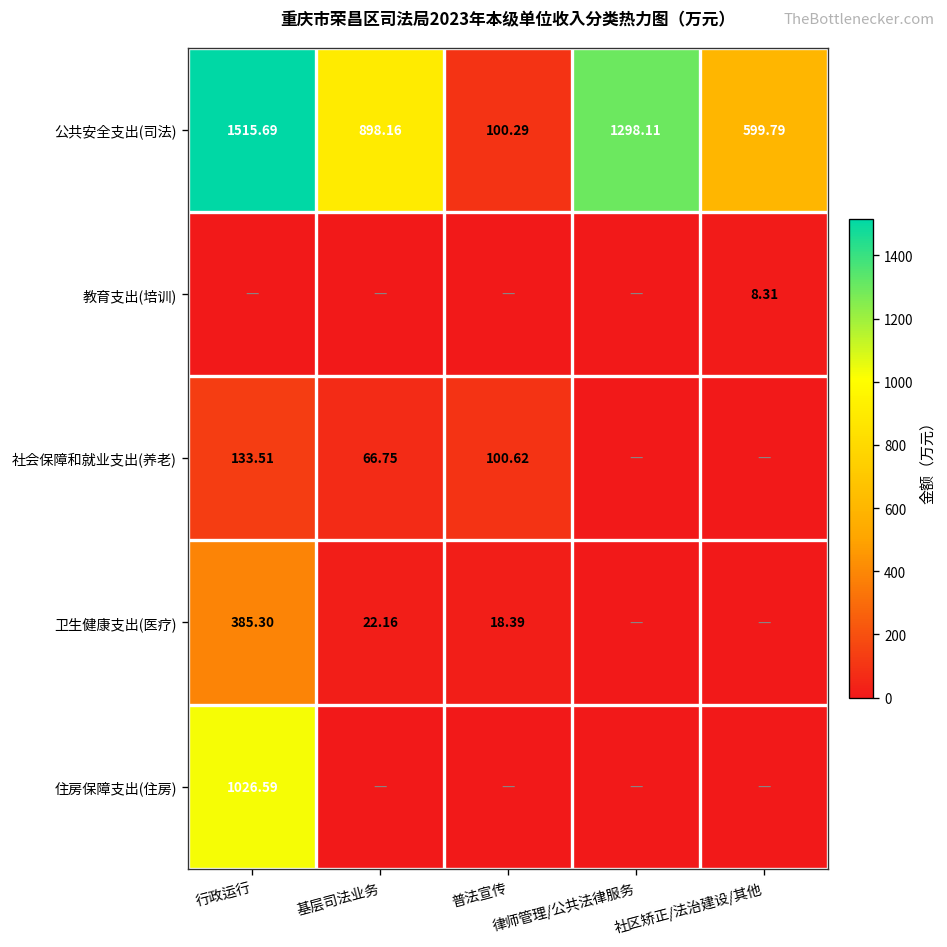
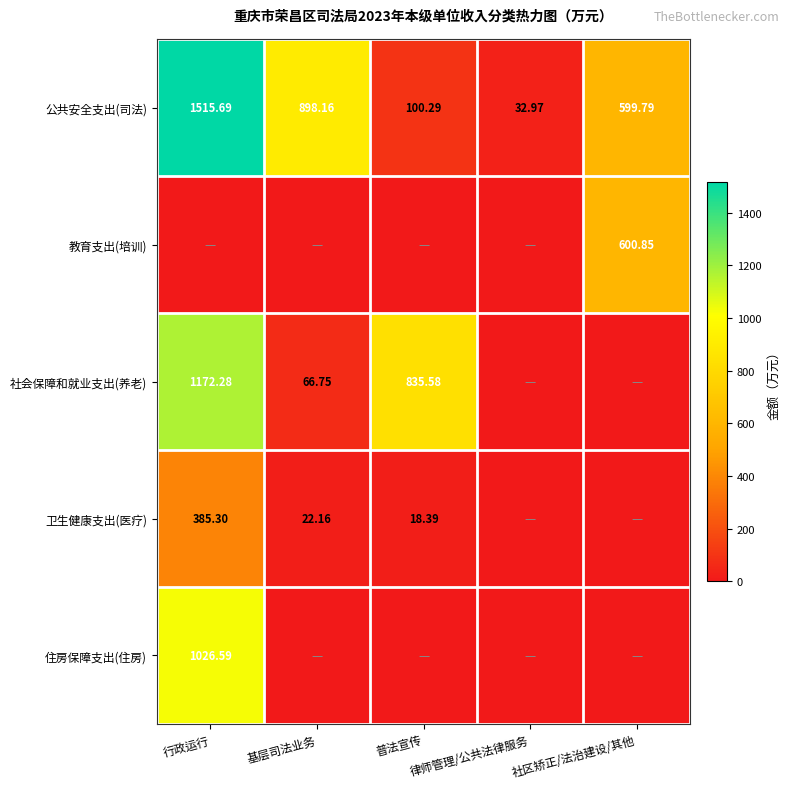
公共安全支出(司法), 律师管理/公共法律服务: 1298.11 -> 32.97
教育支出(培训), 社区矫正/法治建设/其他: 8.31 -> 600.85
社会保障和就业支出(养老), 行政运行: 133.51 -> 1172.28
社会保障和就业支出(养老), 普法宣传: 100.62 -> 835.58
